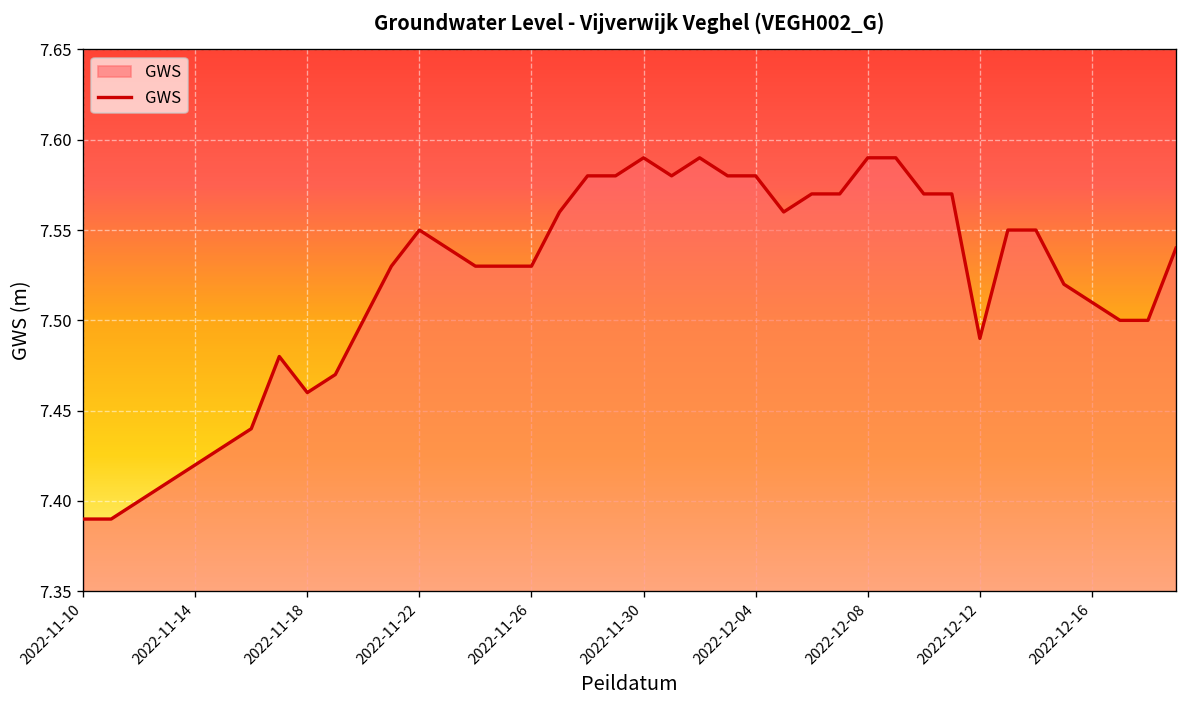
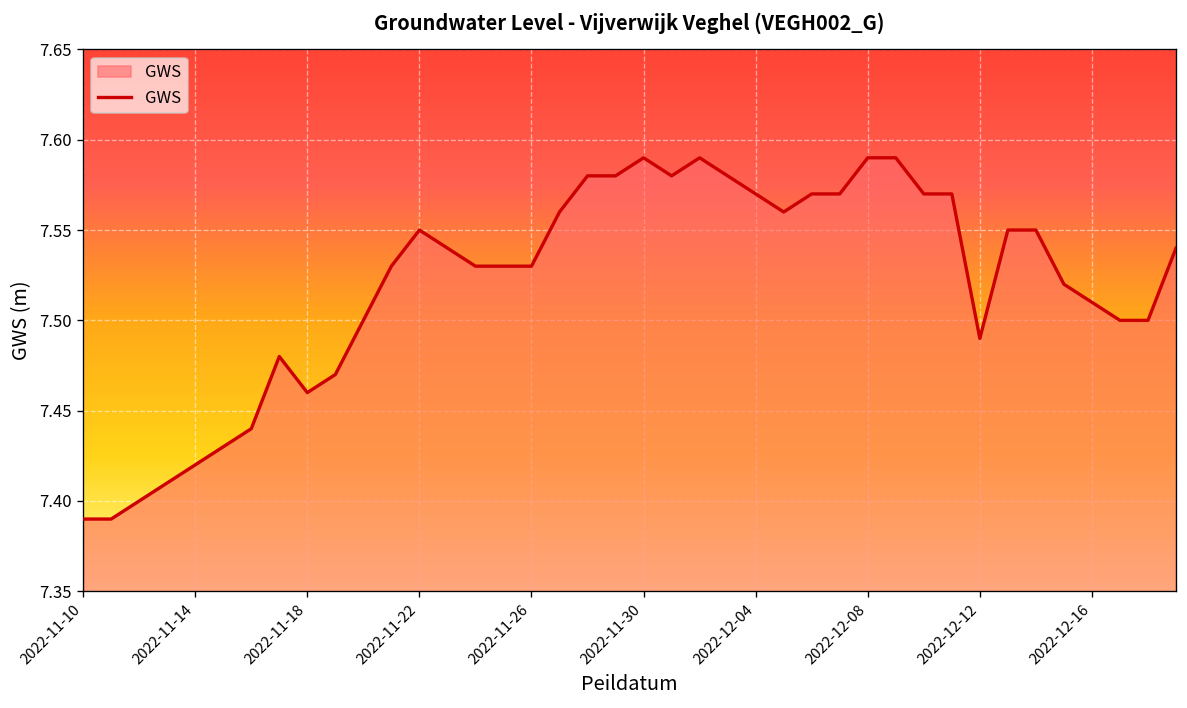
2022-12-04: 7.58 -> 7.57
